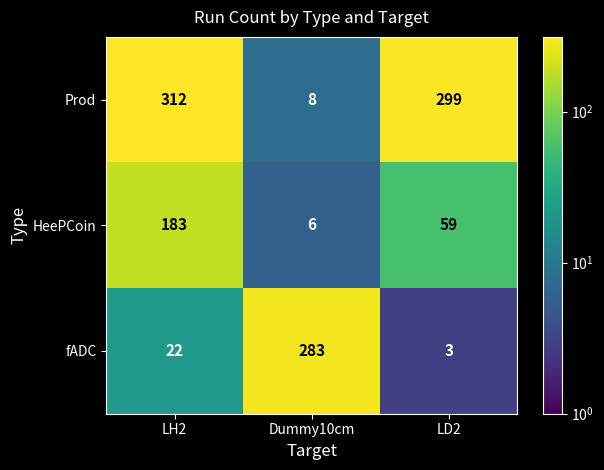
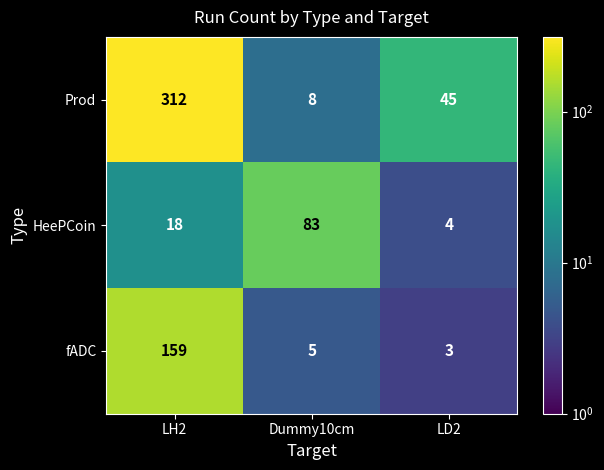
Prod, LD2: 299 -> 45
HeePCoin, LH2: 183 -> 18
HeePCoin, Dummy10cm: 6 -> 83
HeePCoin, LD2: 59 -> 4
fADC, LH2: 22 -> 159
fADC, Dummy10cm: 283 -> 5
